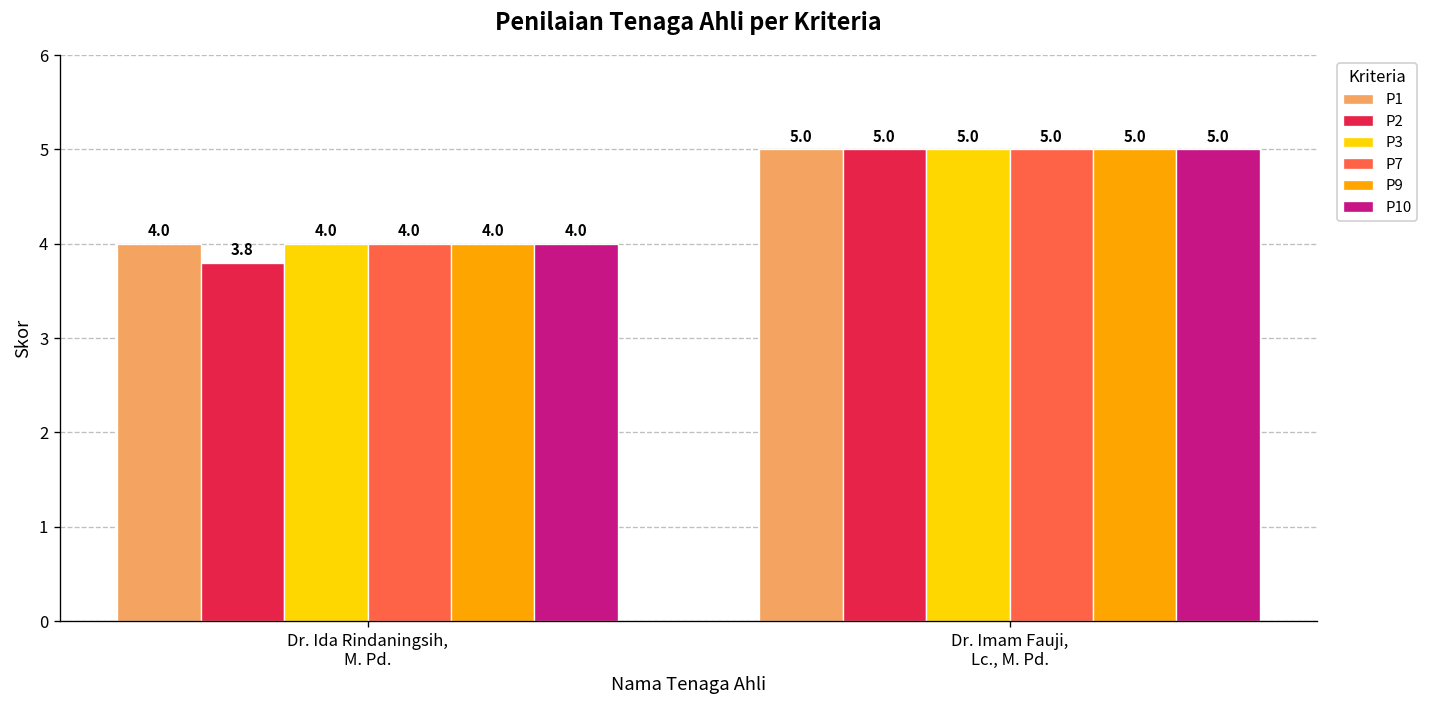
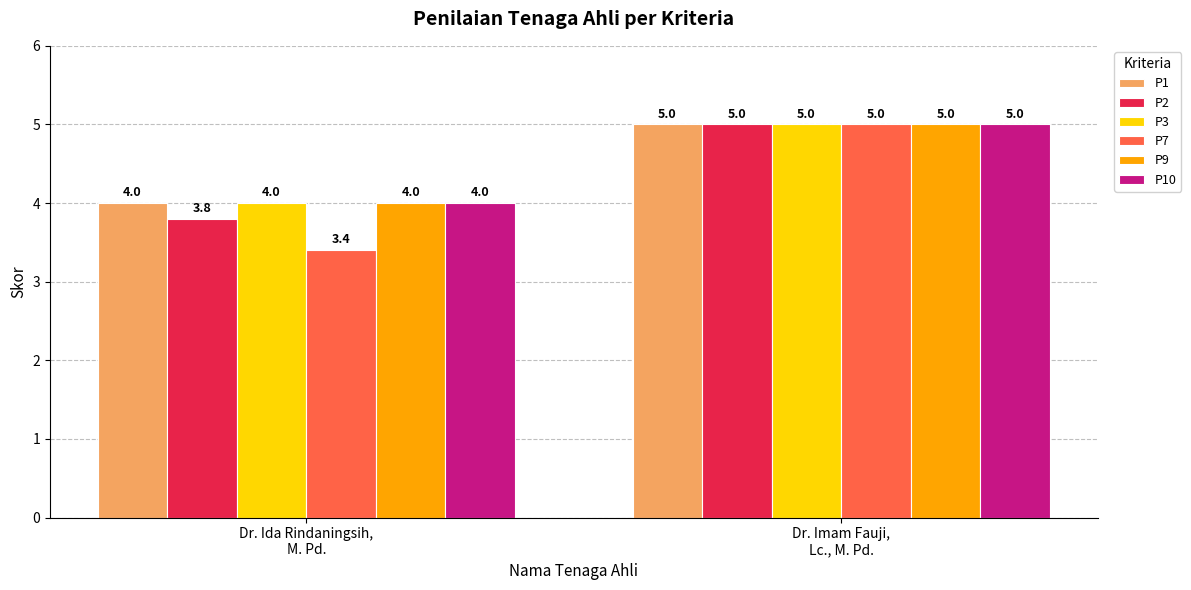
P7, Dr. Ida Rindaningsih, M. Pd.: 4.0 -> 3.4
